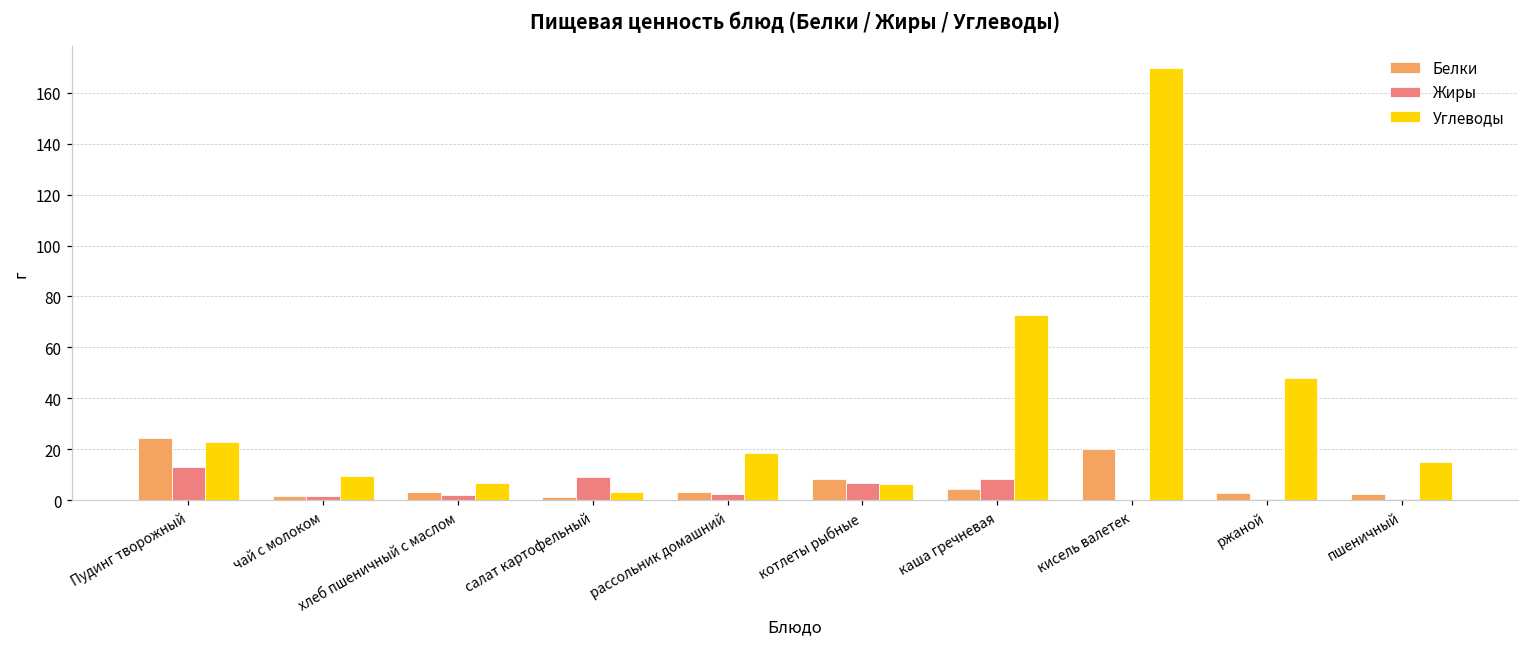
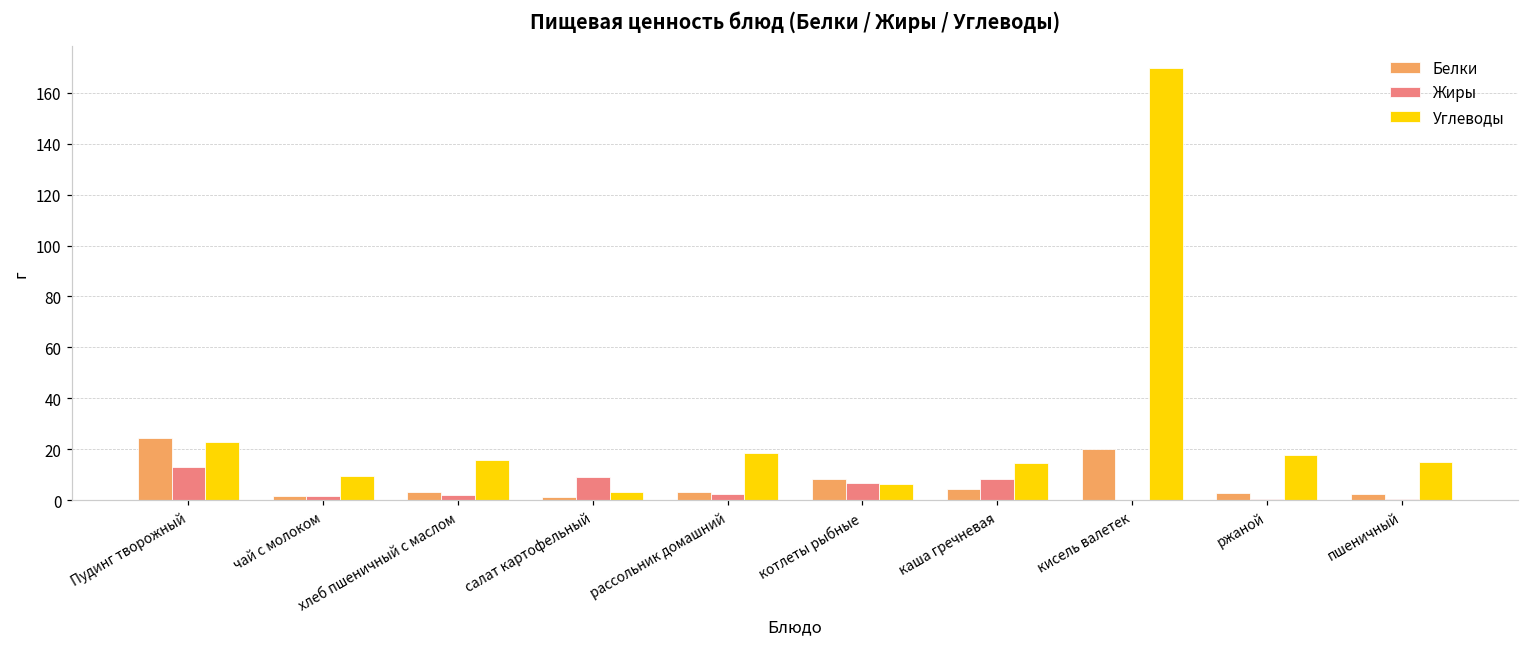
Углеводы, хлеб пшеничный с маслом: 7 -> 16
Углеводы, каша гречневая: 73 -> 15
Углеводы, ржаной: 48 -> 18
